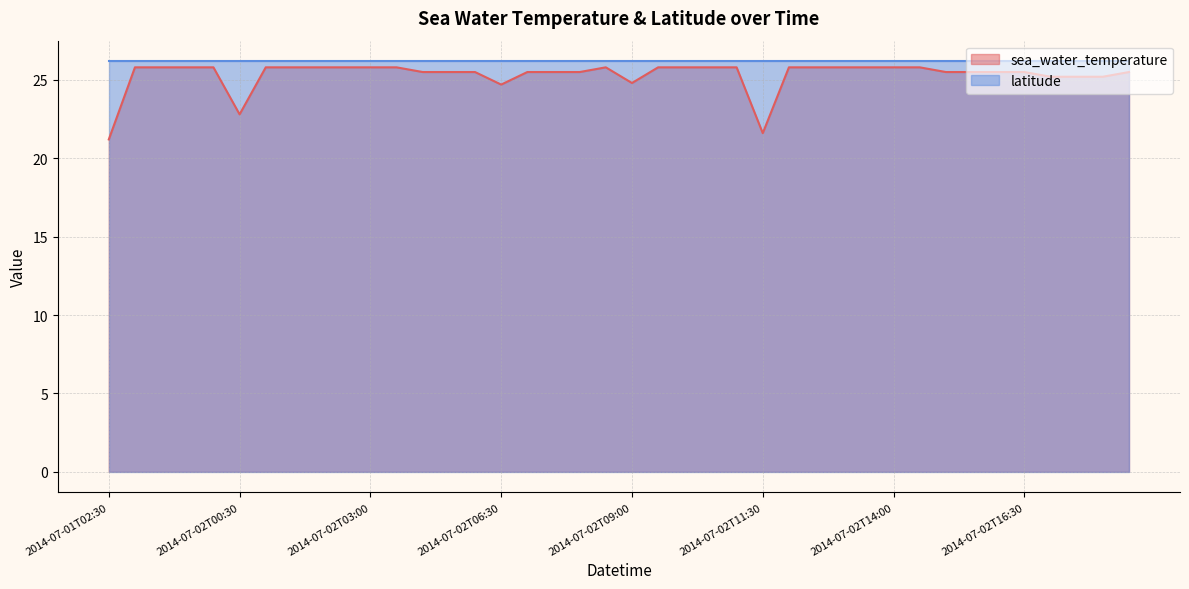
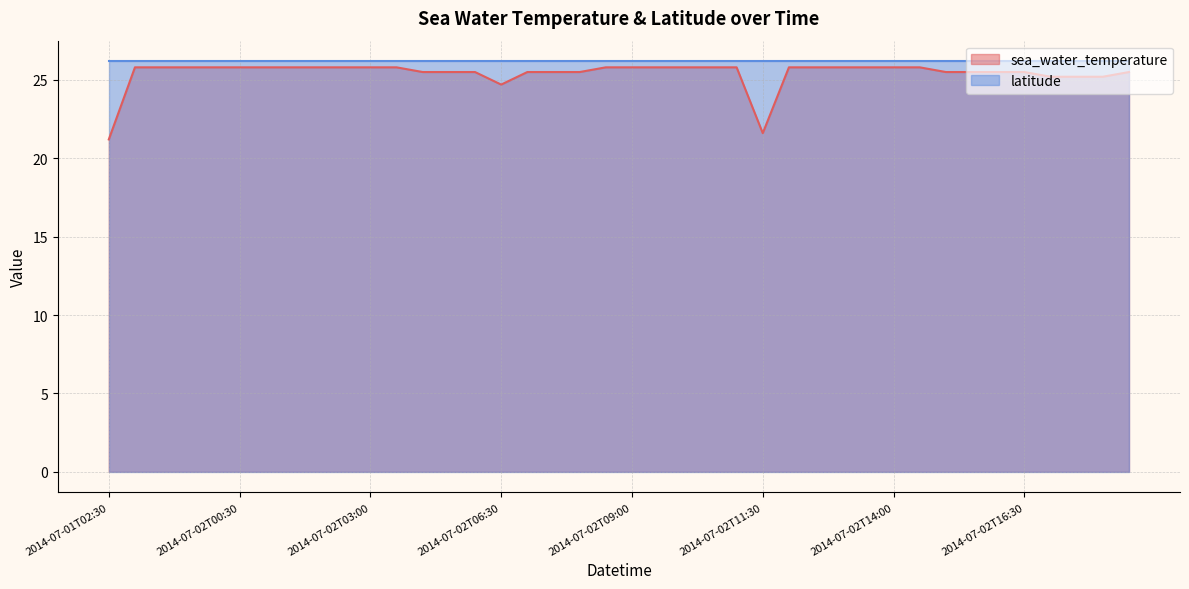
sea_water_temperature, 2014-07-02T00:30: 22.8 -> 25.8
sea_water_temperature, 2014-07-02T09:00: 24.8 -> 25.8
